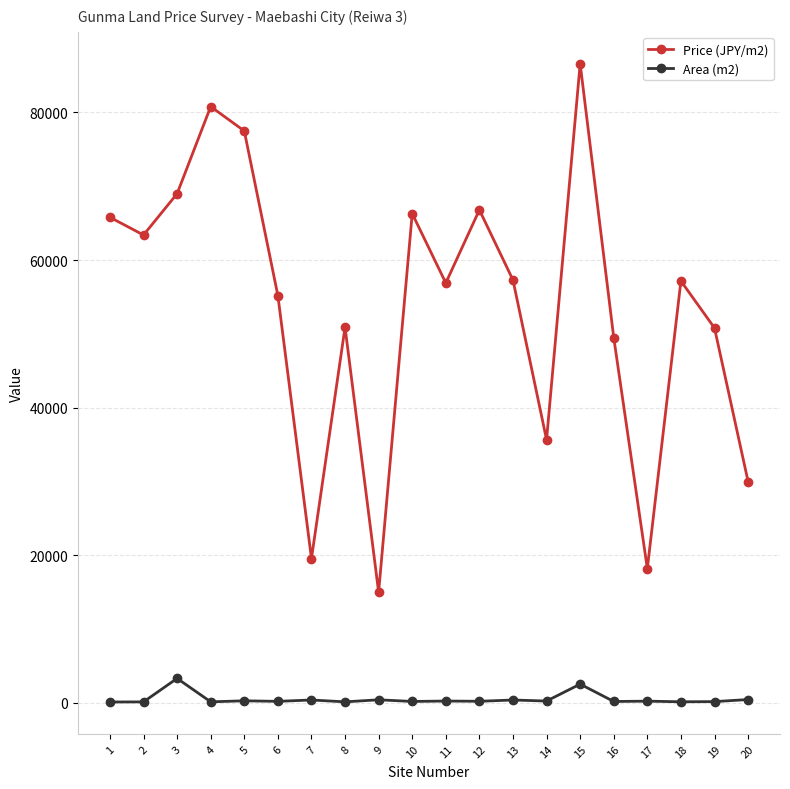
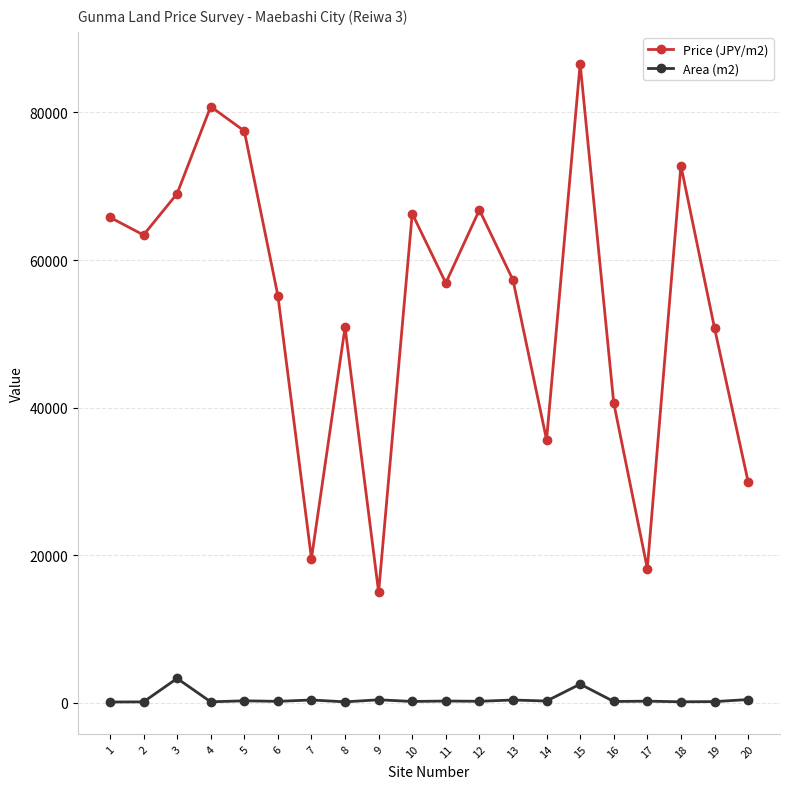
Price (JPY/m2), 16: 50000 -> 41000
Price (JPY/m2), 18: 57000 -> 73000
